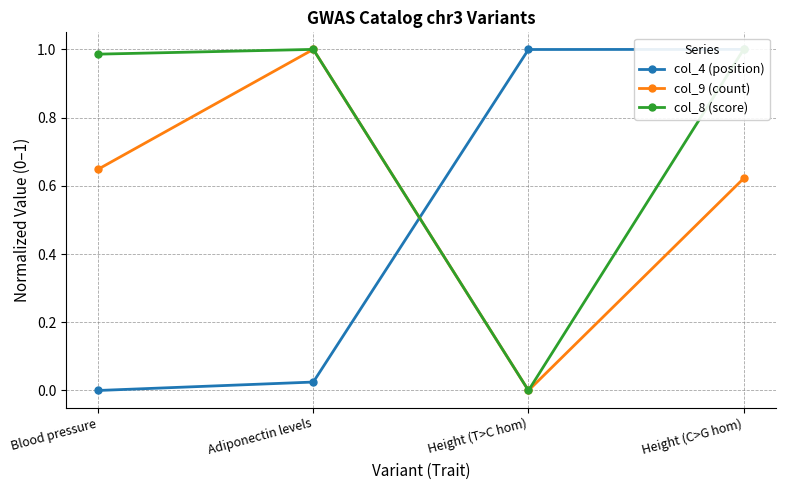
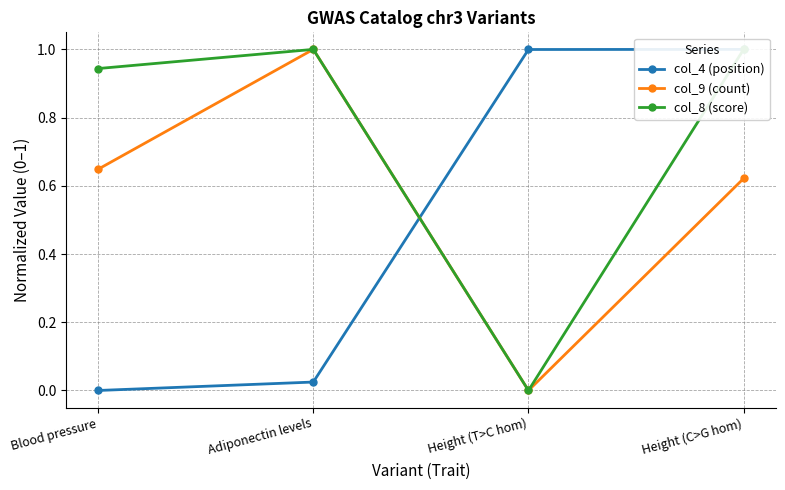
col_8 (score), Blood pressure: 0.99 -> 0.94
